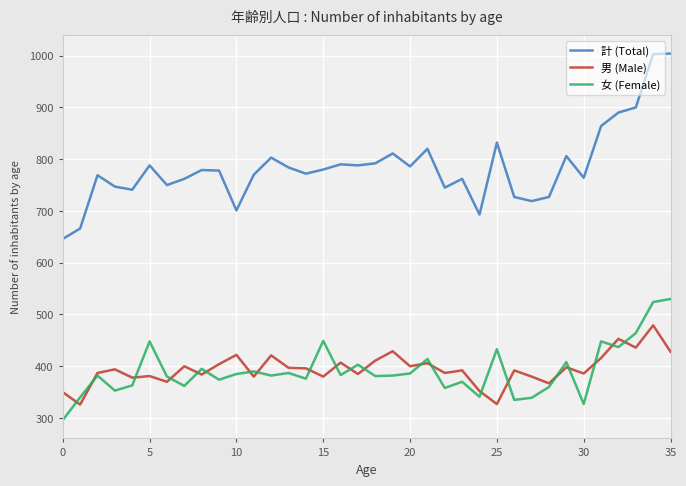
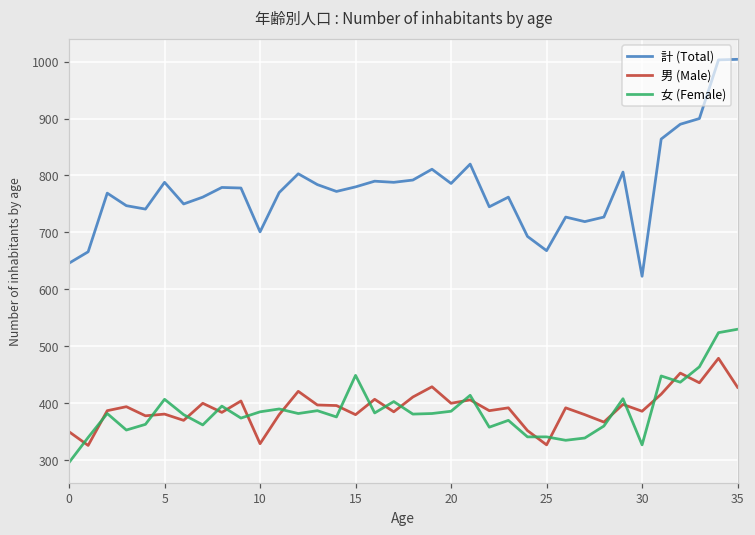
女 (Female), 5: 450 -> 410
男 (Male), 10: 420 -> 330
計 (Total), 25: 830 -> 670
女 (Female), 25: 430 -> 340
計 (Total), 30: 760 -> 620
